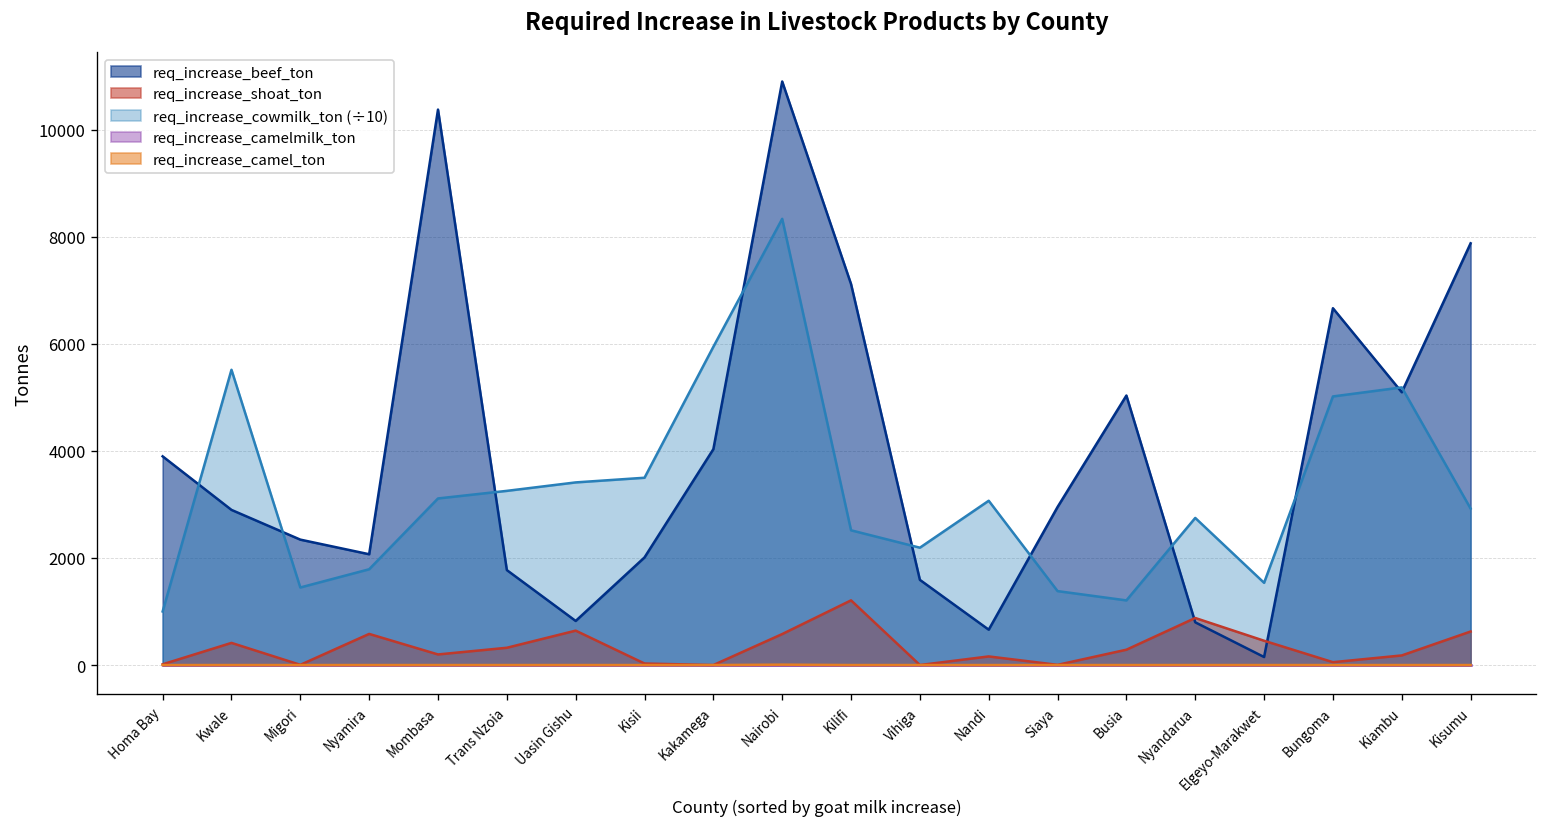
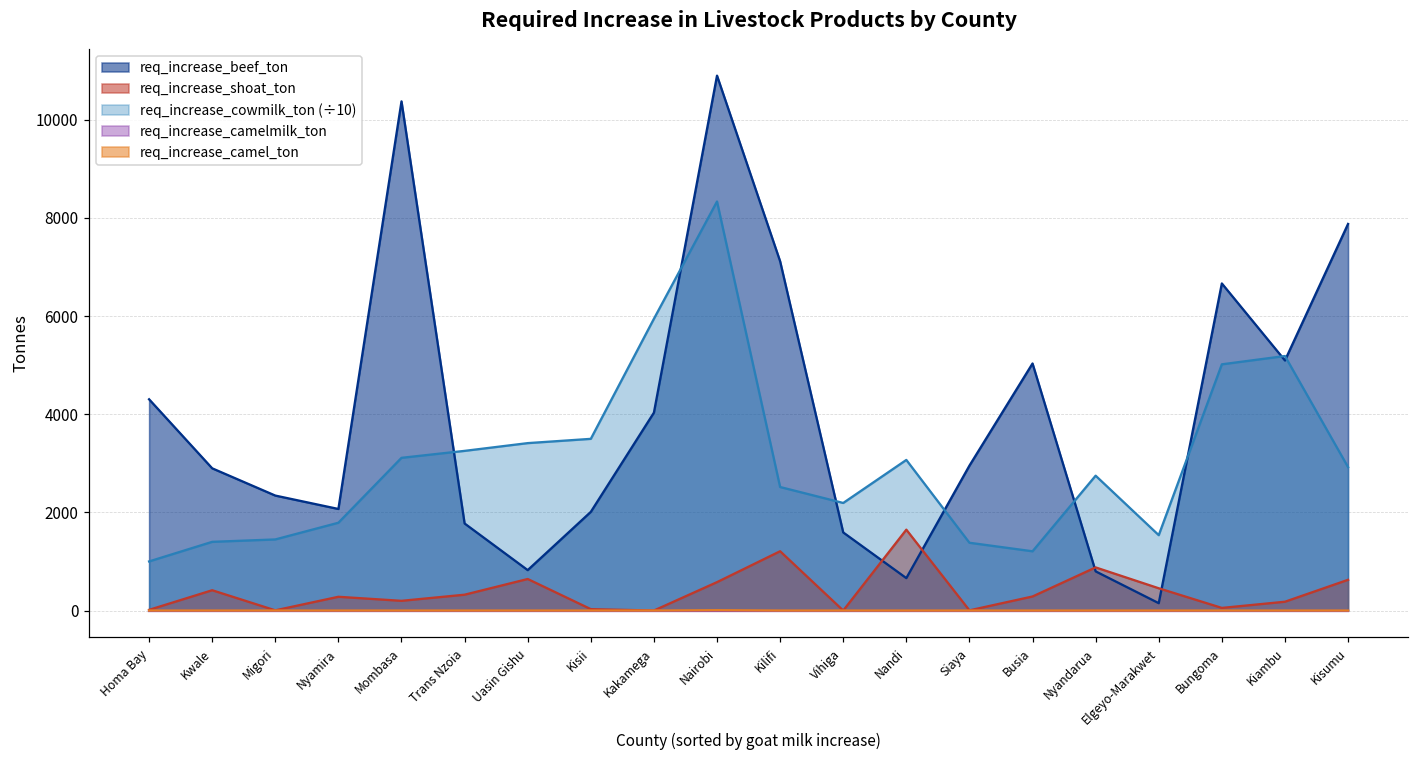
req_increase_beef_ton, Homa Bay: 3900 -> 4300
req_increase_cowmilk_ton (÷10), Kwale: 5500 -> 1400
req_increase_shoat_ton, Nyamira: 600 -> 300
req_increase_shoat_ton, Nandi: 200 -> 1600
